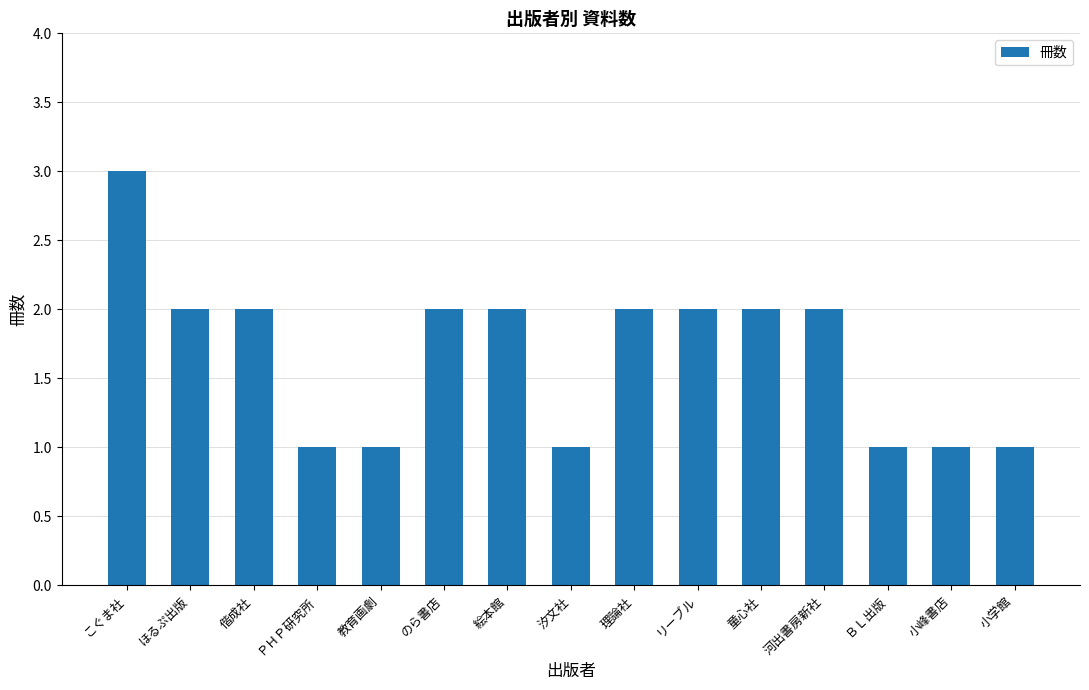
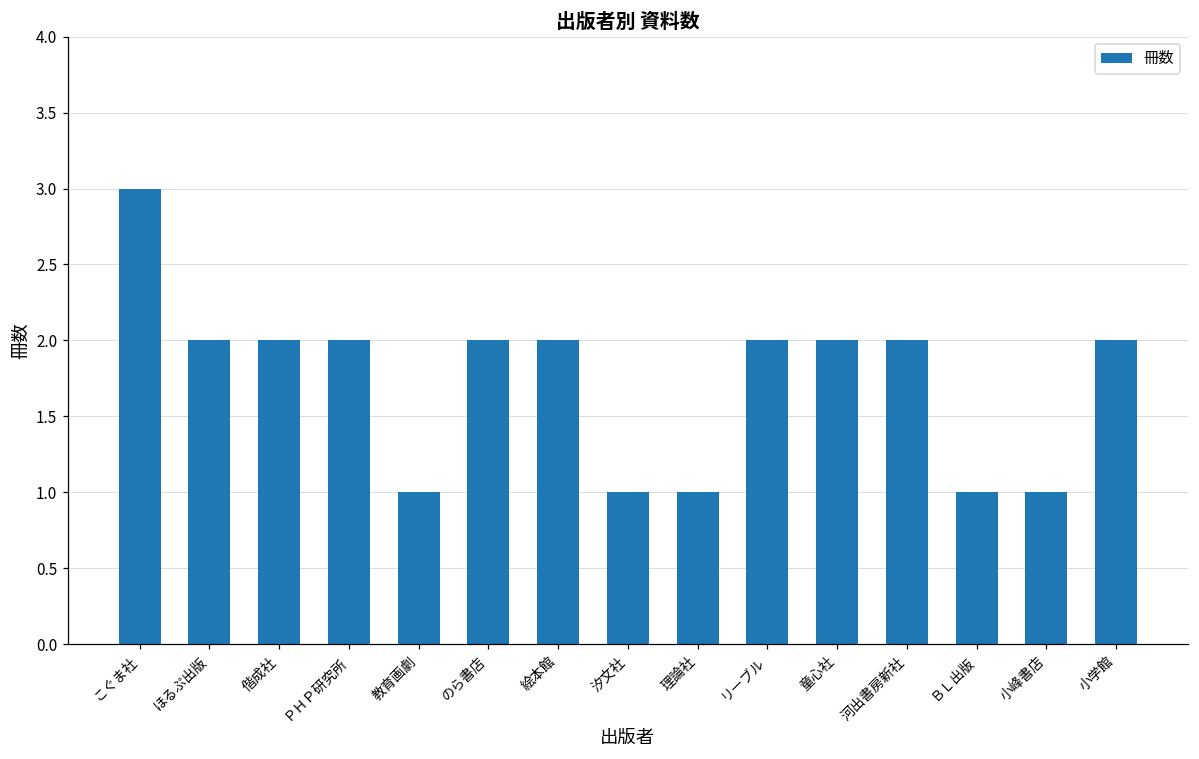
ＰＨＰ研究所: 1 -> 2
理論社: 2 -> 1
小学館: 1 -> 2
